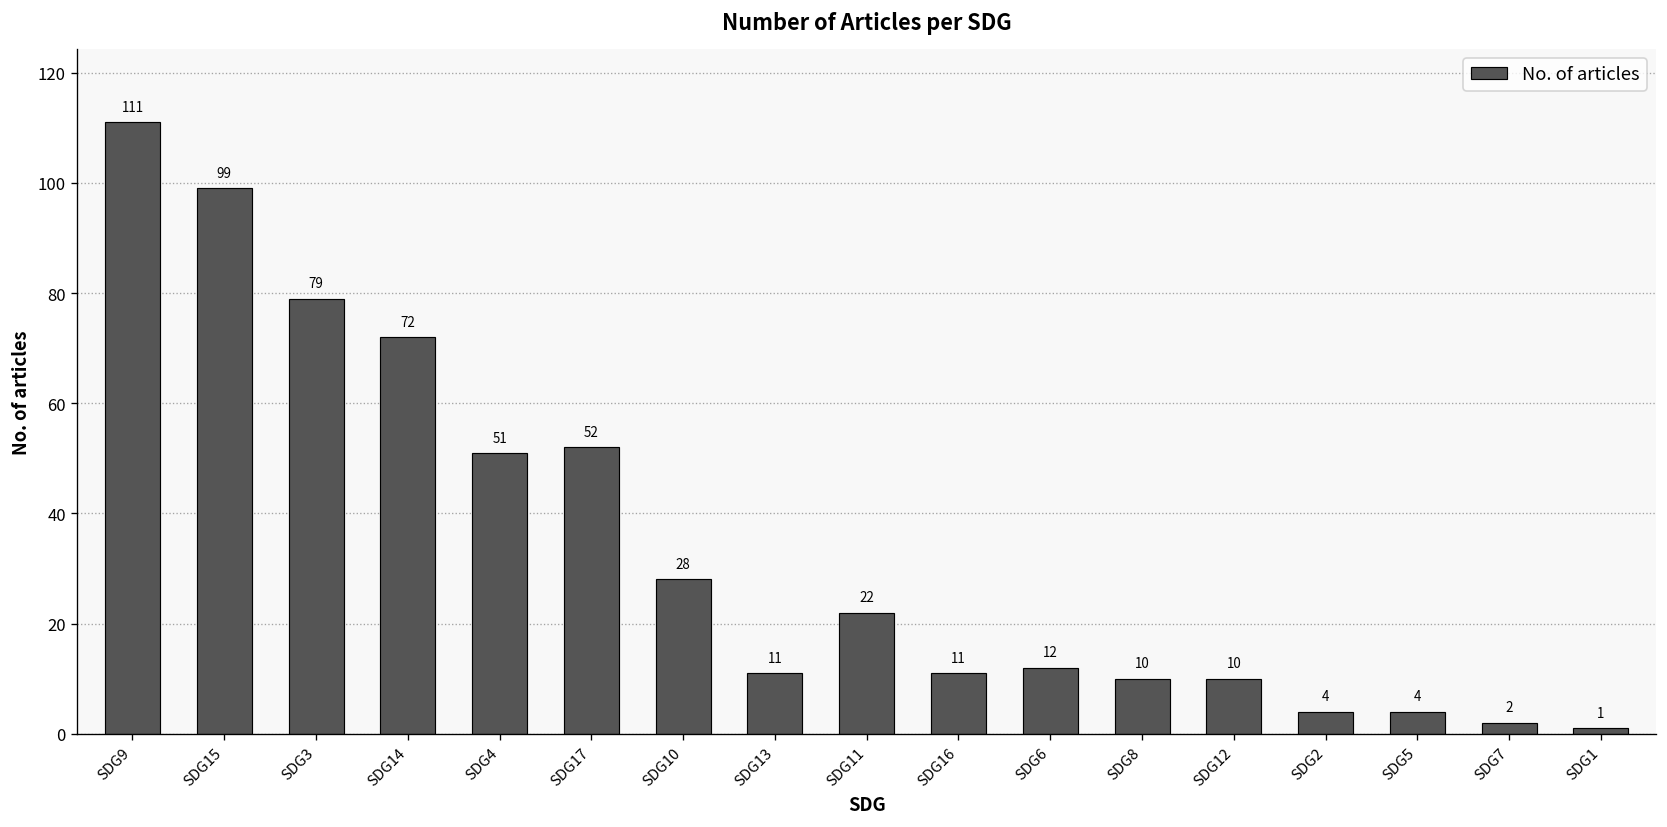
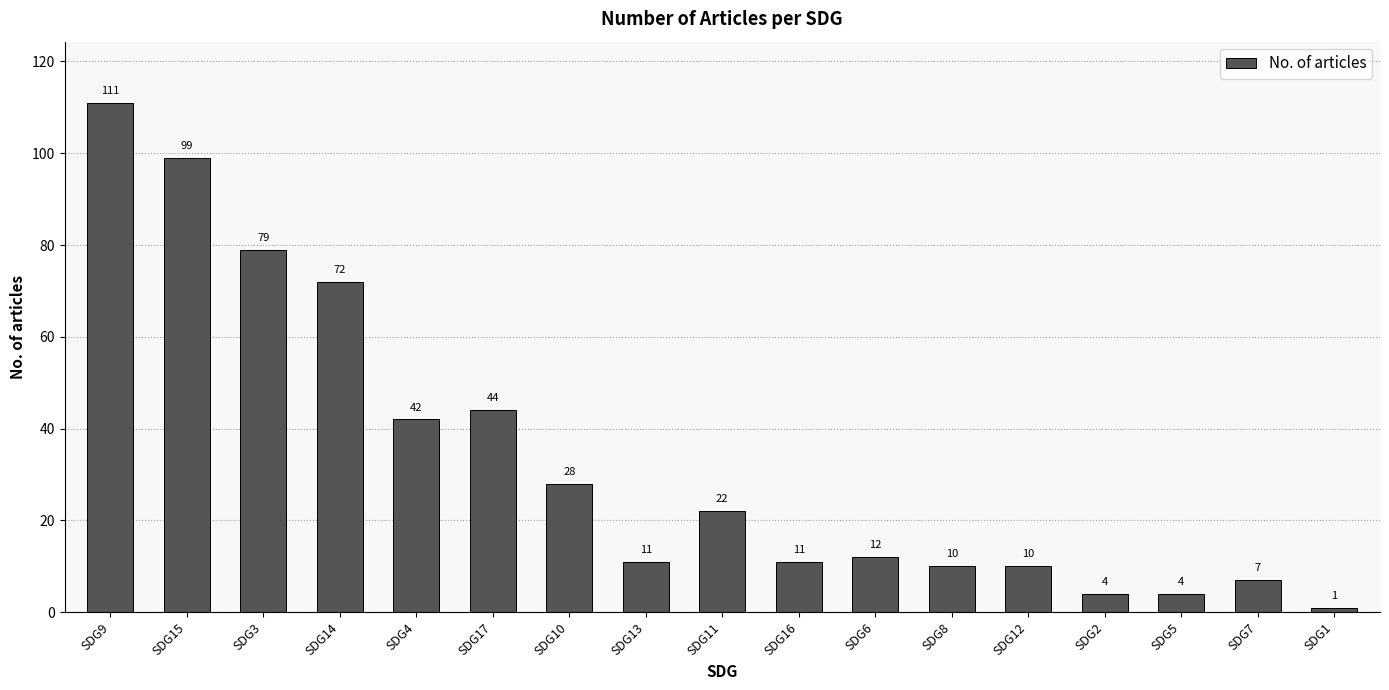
SDG4: 51 -> 42
SDG17: 52 -> 44
SDG7: 2 -> 7
